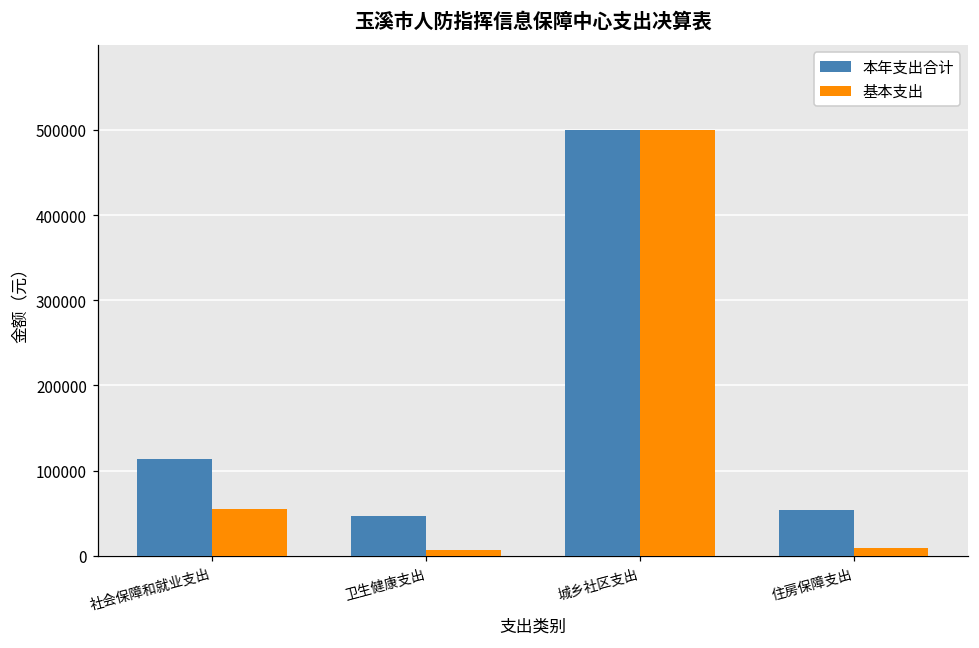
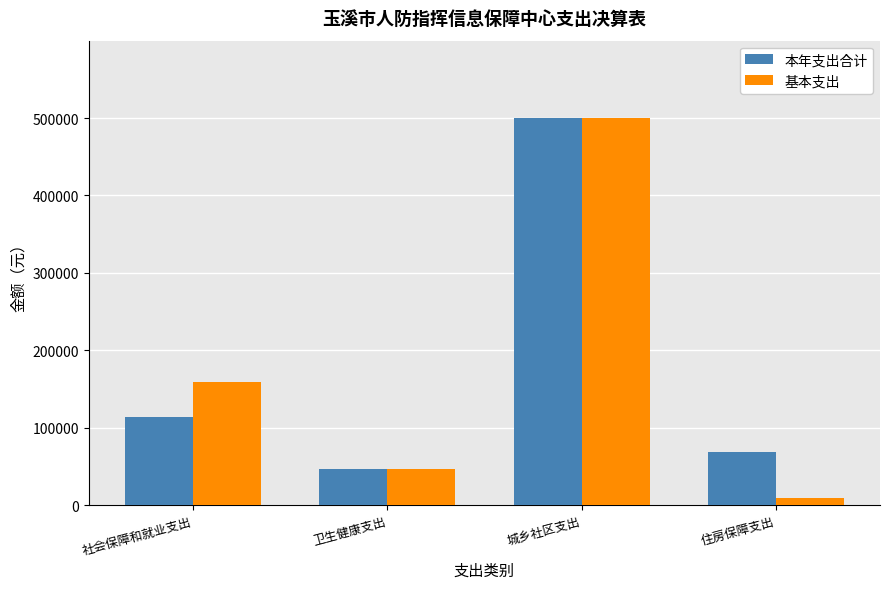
基本支出, 社会保障和就业支出: 50000 -> 160000
基本支出, 卫生健康支出: 10000 -> 50000
本年支出合计, 住房保障支出: 50000 -> 70000
